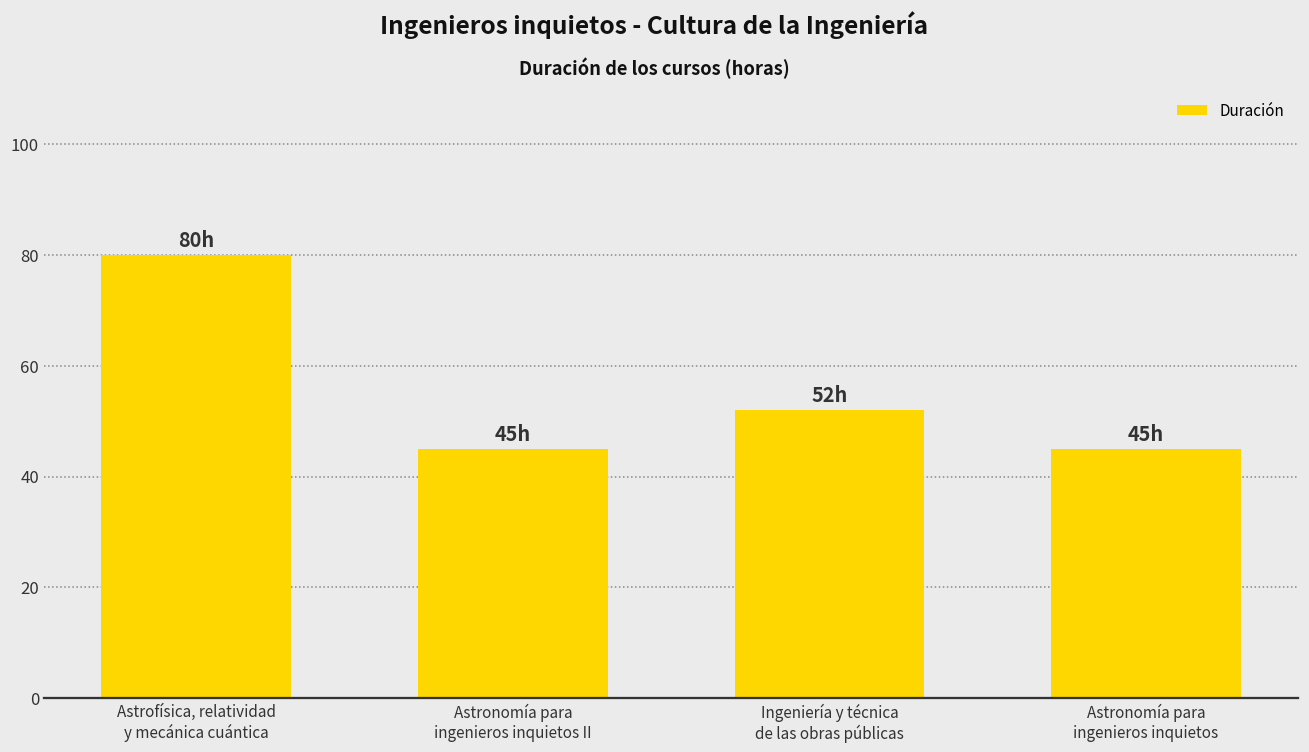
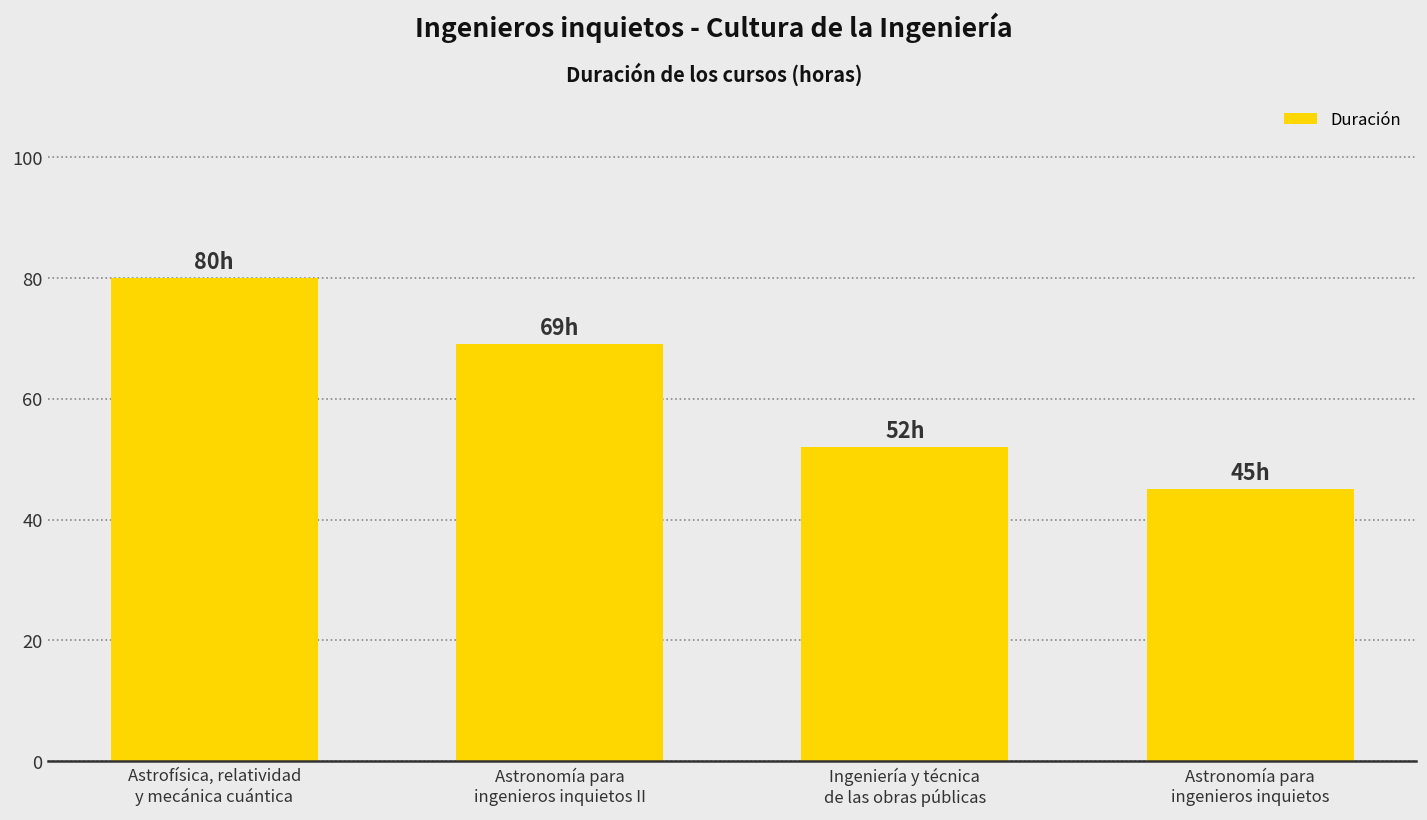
Astronomía para ingenieros inquietos II: 45h -> 69h
